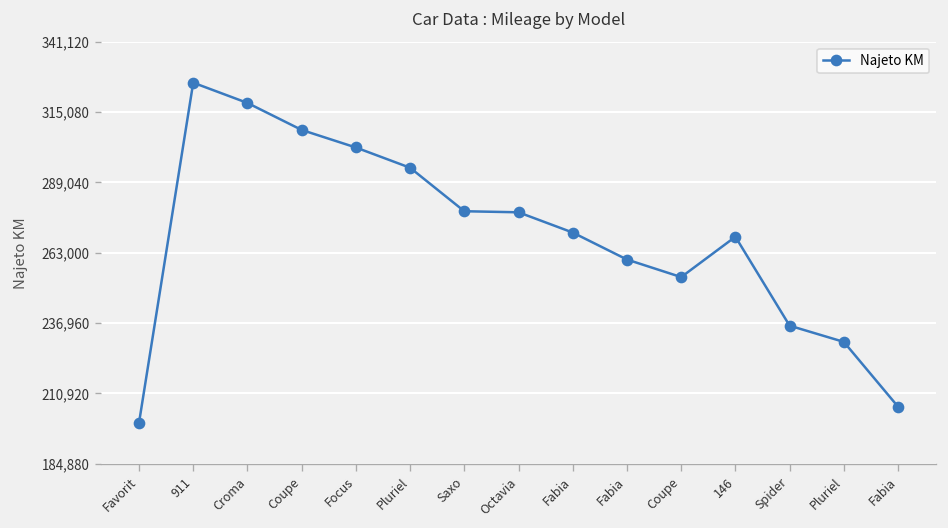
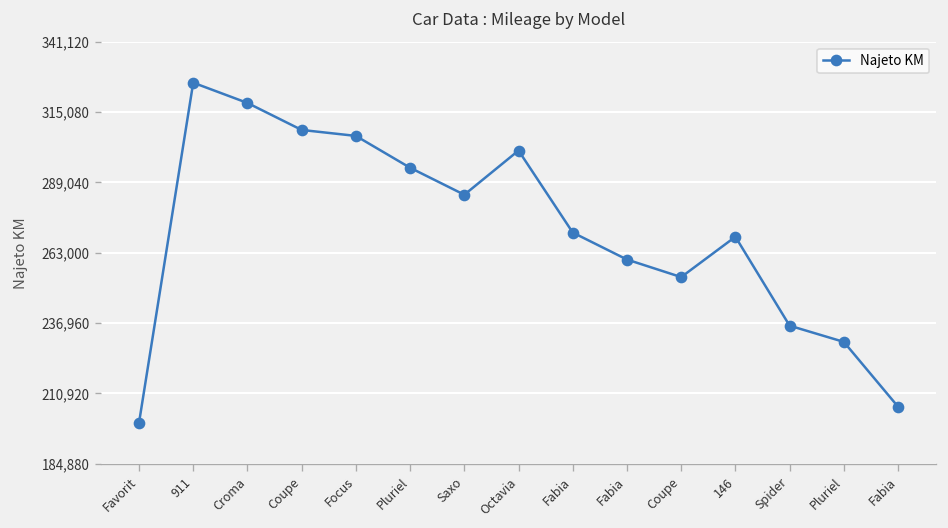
Focus: 302,000 -> 306,000
Saxo: 278,000 -> 285,000
Octavia: 278,000 -> 301,000
